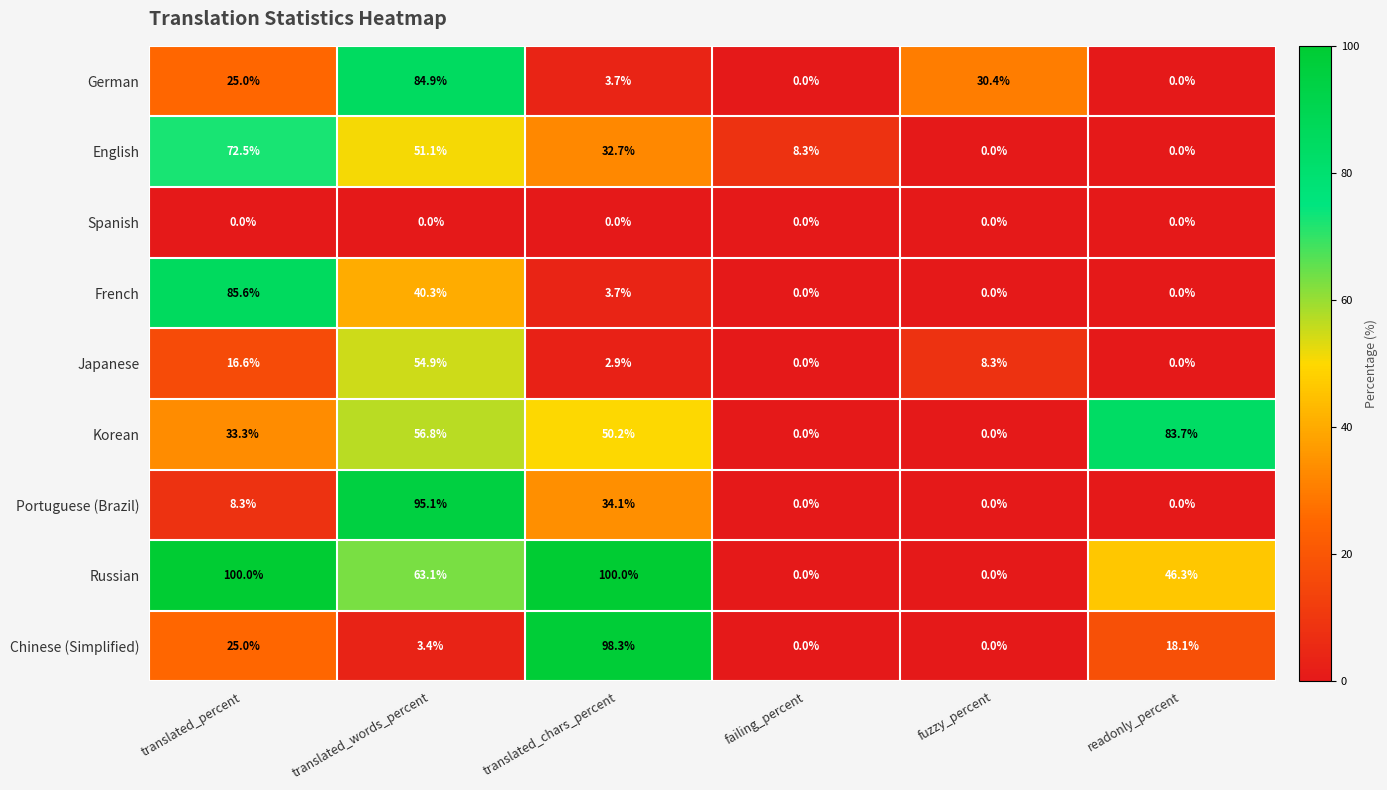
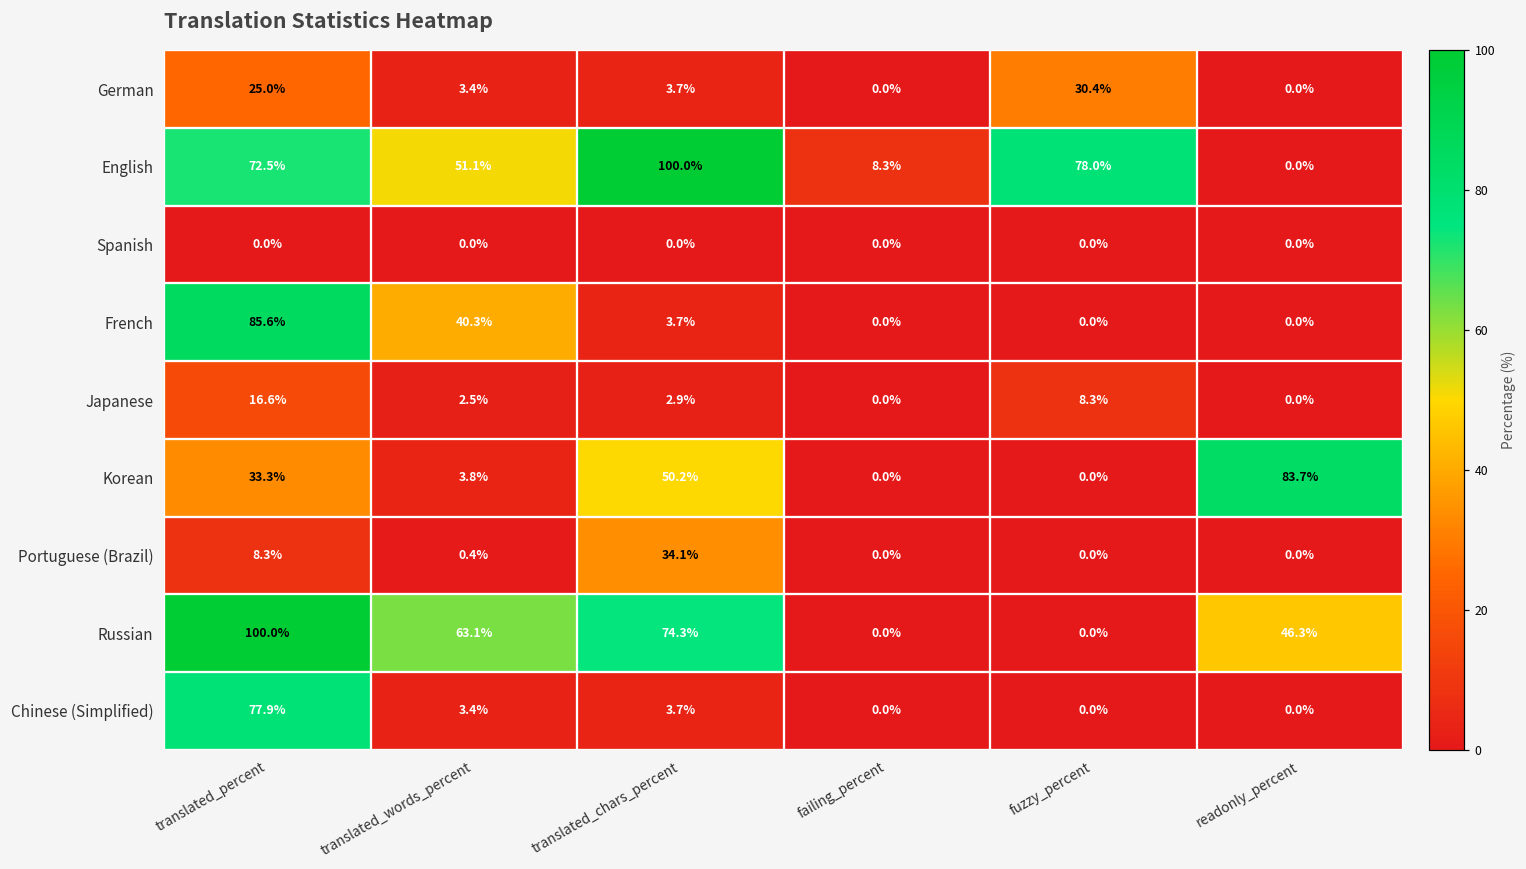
German, translated_words_percent: 84.9% -> 3.4%
English, translated_chars_percent: 32.7% -> 100.0%
English, fuzzy_percent: 0.0% -> 78.0%
Japanese, translated_words_percent: 54.9% -> 2.5%
Korean, translated_words_percent: 56.8% -> 3.8%
Portuguese (Brazil), translated_words_percent: 95.1% -> 0.4%
Russian, translated_chars_percent: 100.0% -> 74.3%
Chinese (Simplified), translated_percent: 25.0% -> 77.9%
Chinese (Simplified), translated_chars_percent: 98.3% -> 3.7%
Chinese (Simplified), readonly_percent: 18.1% -> 0.0%
